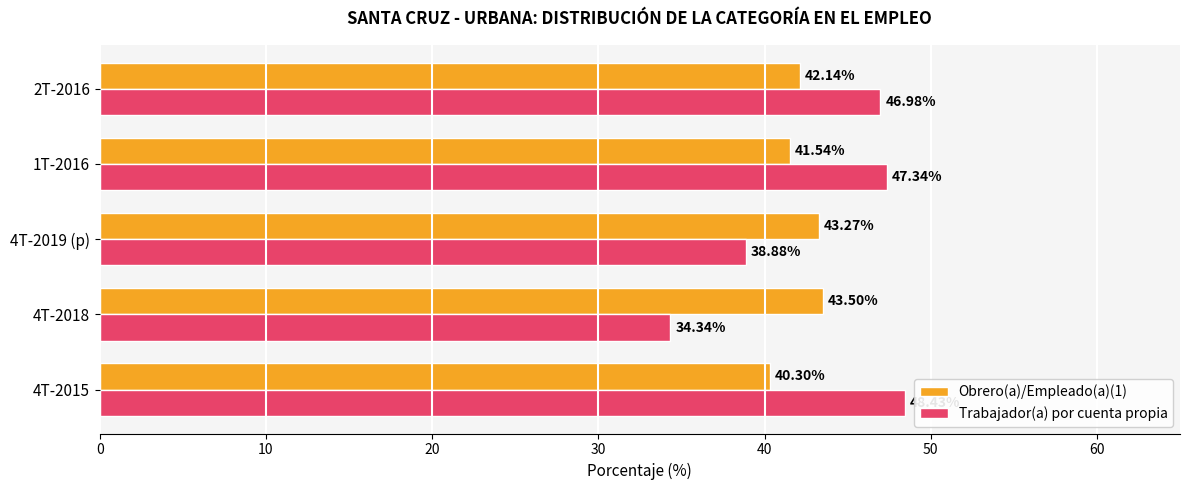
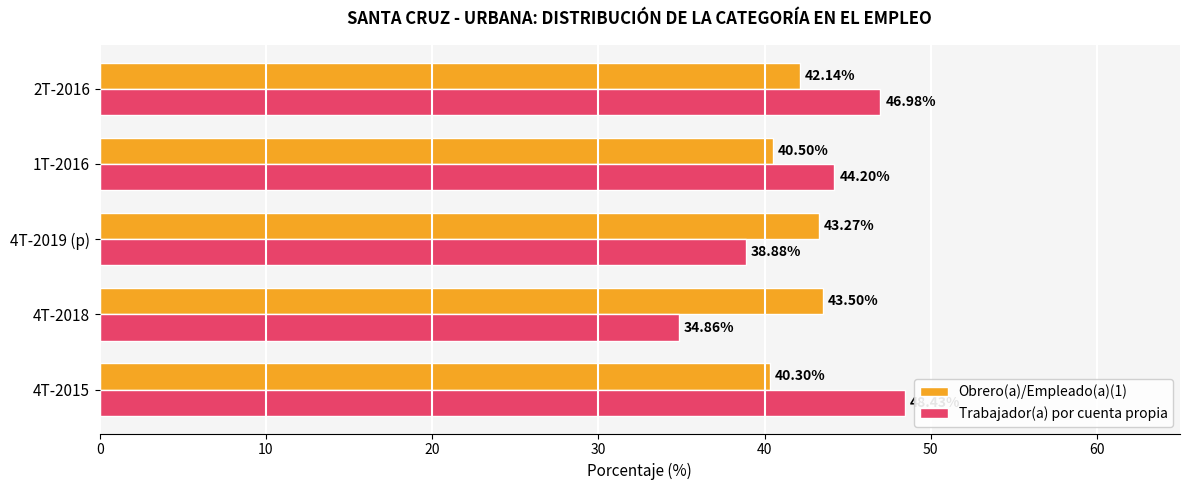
Obrero(a)/Empleado(a)(1), 1T-2016: 41.54% -> 40.50%
Trabajador(a) por cuenta propia, 1T-2016: 47.34% -> 44.20%
Trabajador(a) por cuenta propia, 4T-2018: 34.34% -> 34.86%
